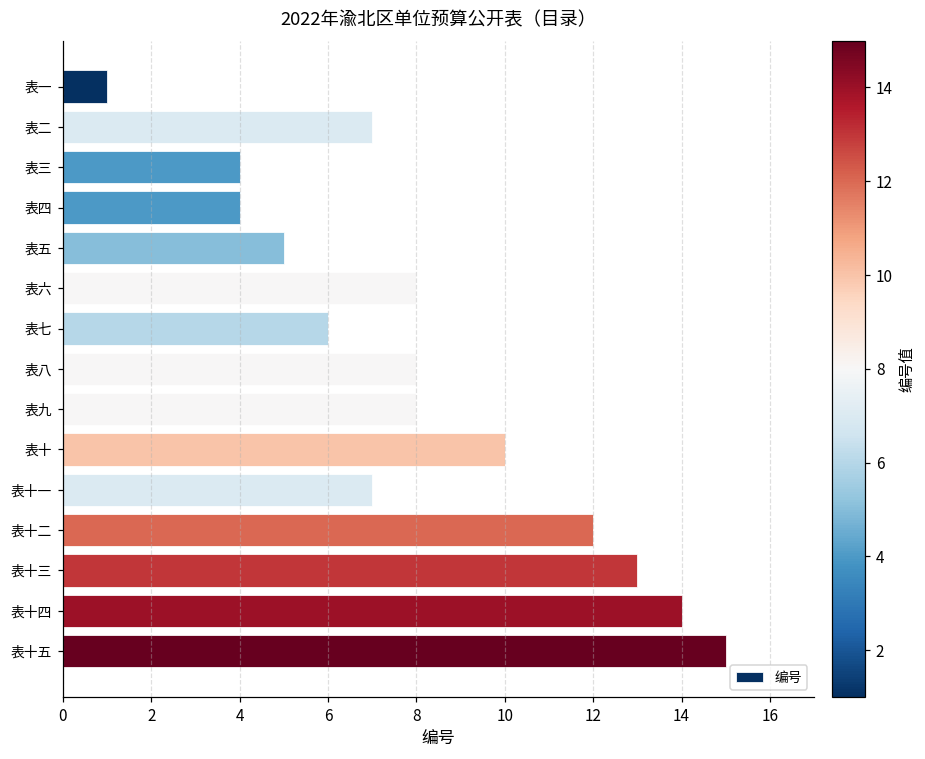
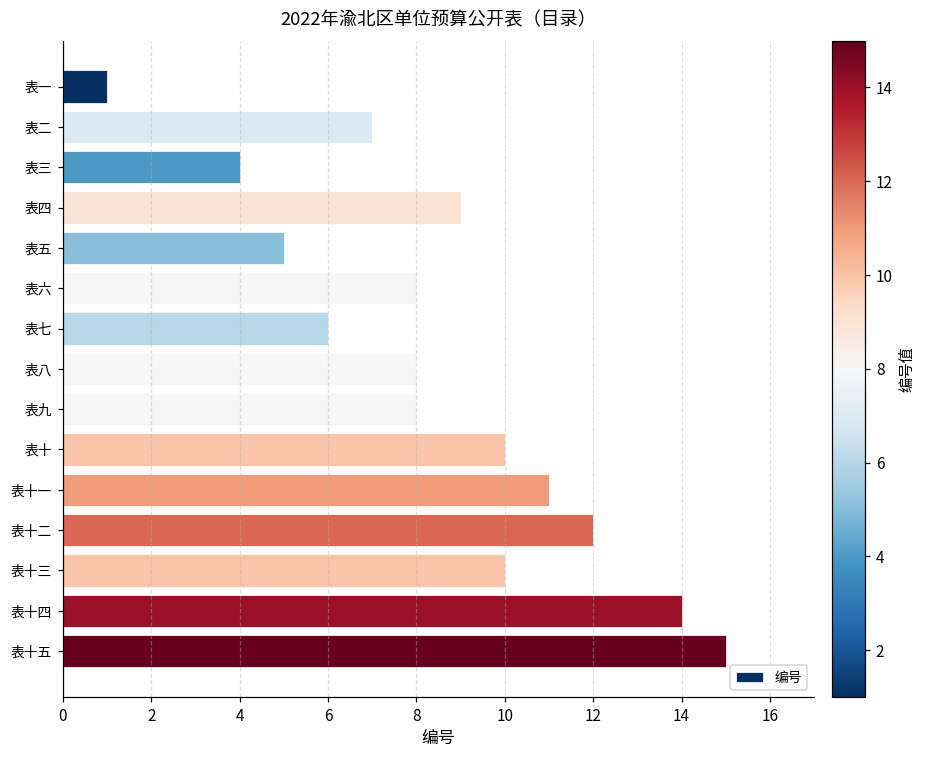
表四: 4 -> 9
表十一: 7 -> 11
表十三: 13 -> 10
